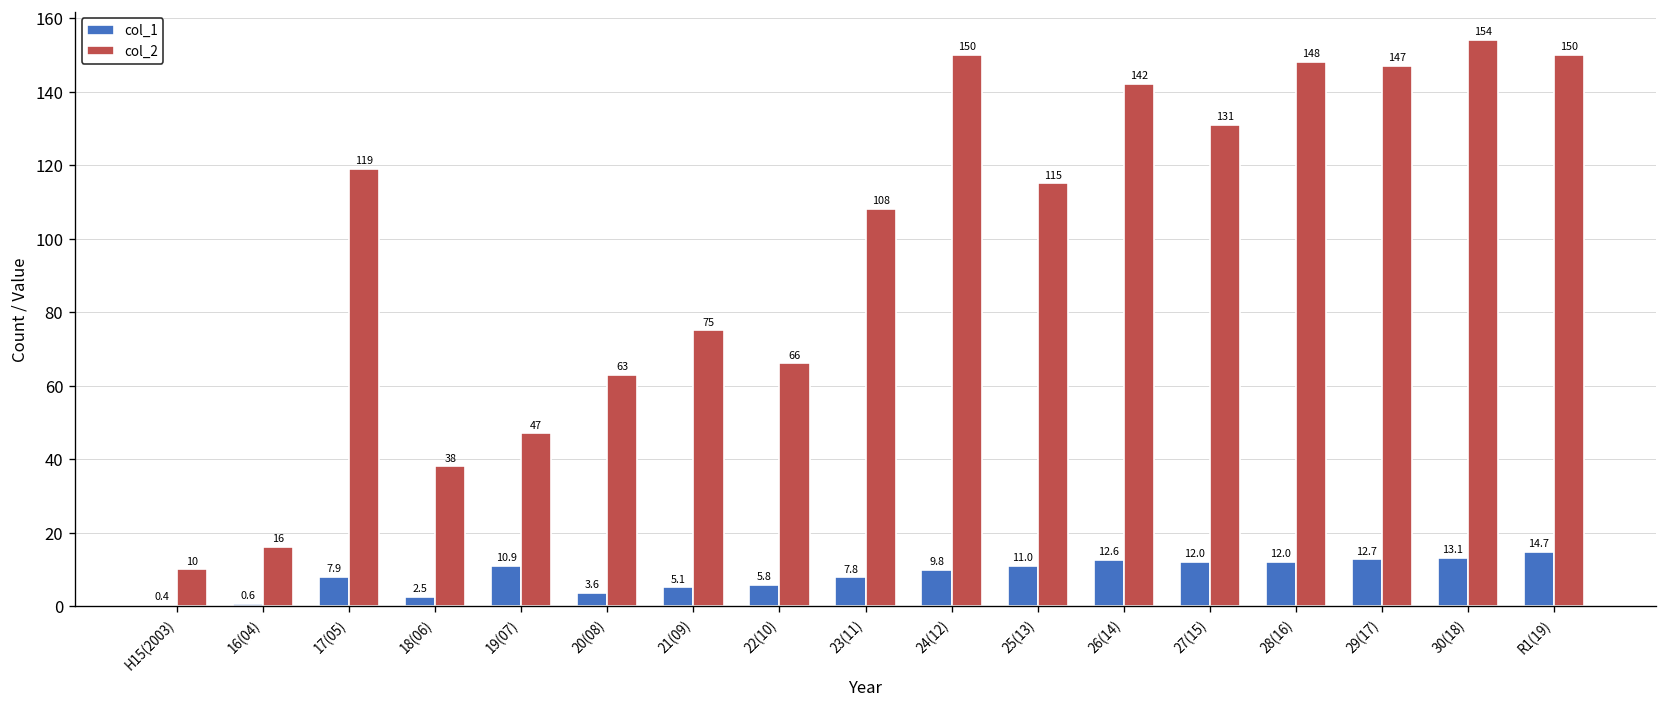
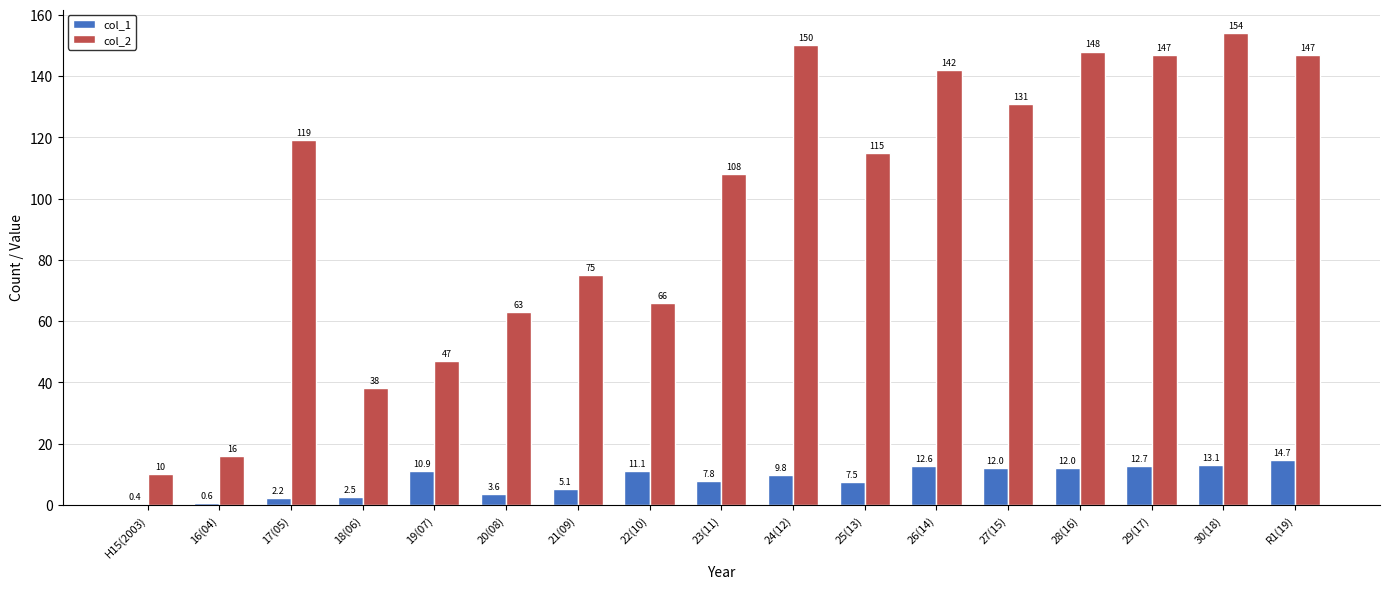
col_1, 17(05): 7.9 -> 2.2
col_1, 22(10): 5.8 -> 11.1
col_1, 25(13): 11.0 -> 7.5
col_2, R1(19): 150 -> 147
